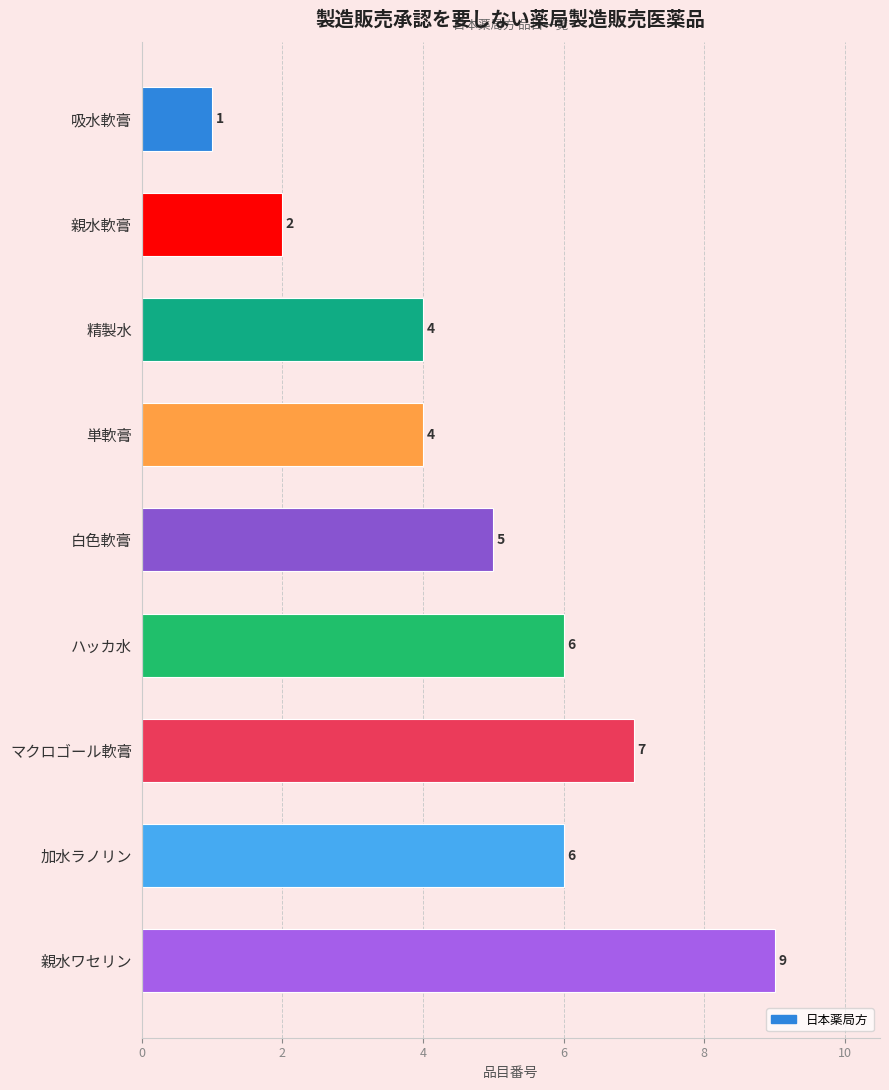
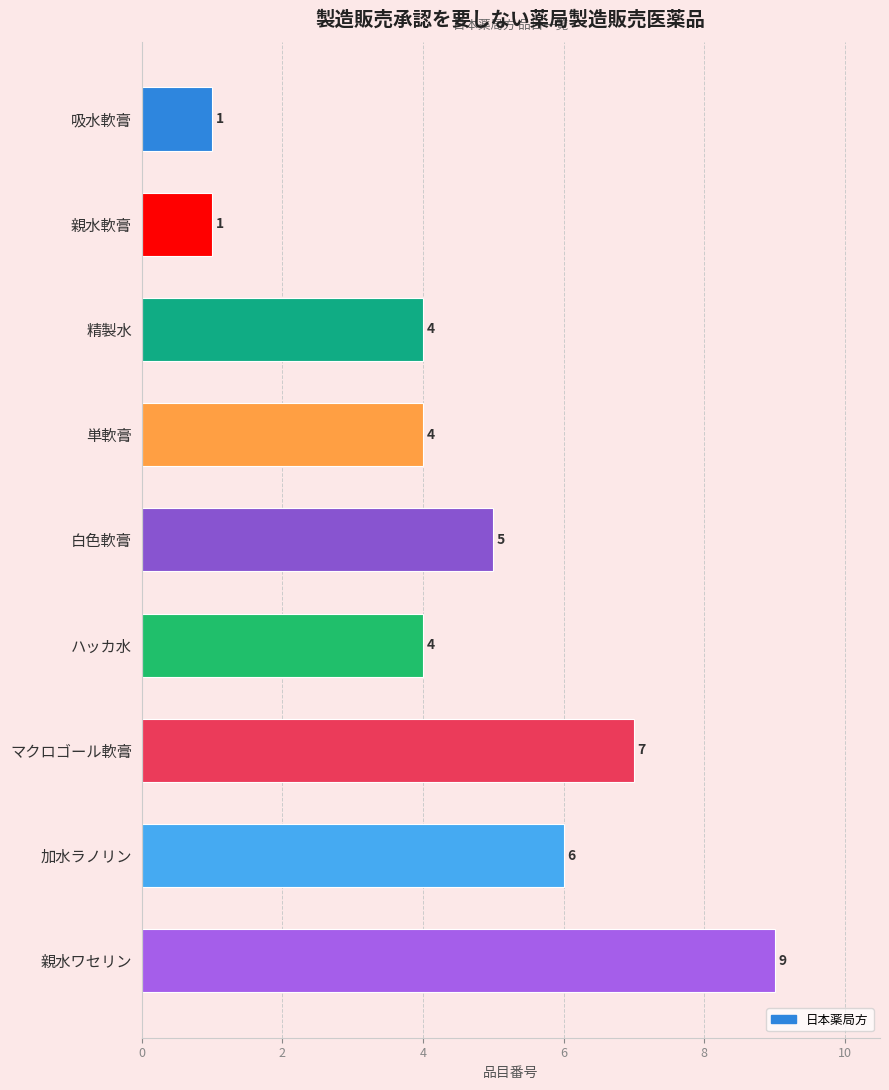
親水軟膏: 2 -> 1
ハッカ水: 6 -> 4
